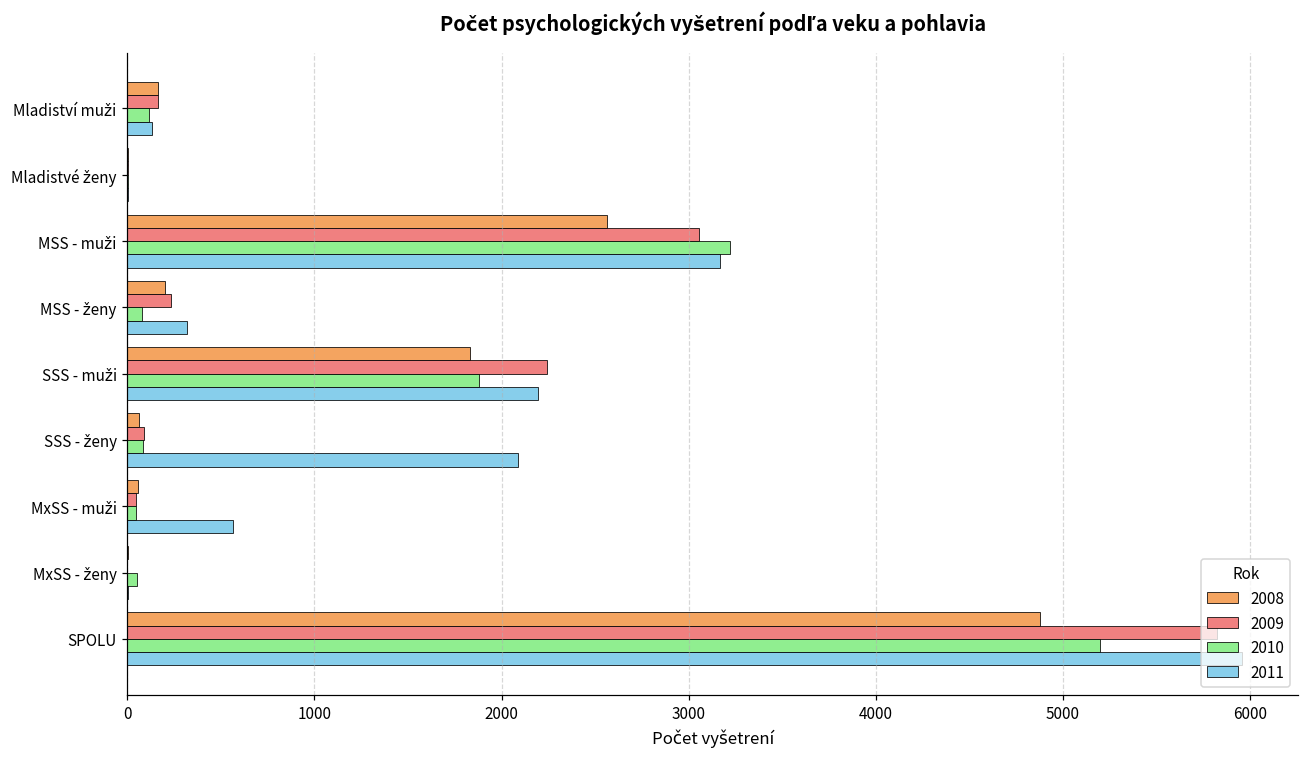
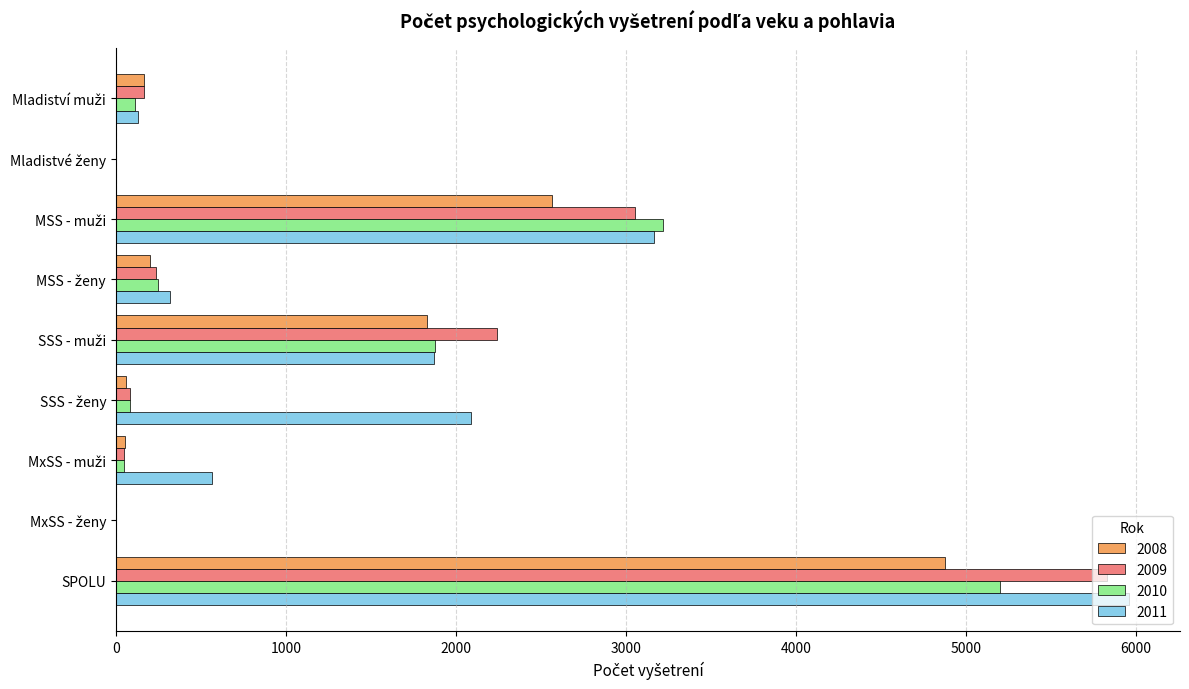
2010, MSS - ženy: 80 -> 250
2011, SSS - muži: 2200 -> 1870
2010, MxSS - ženy: 50 -> 0
